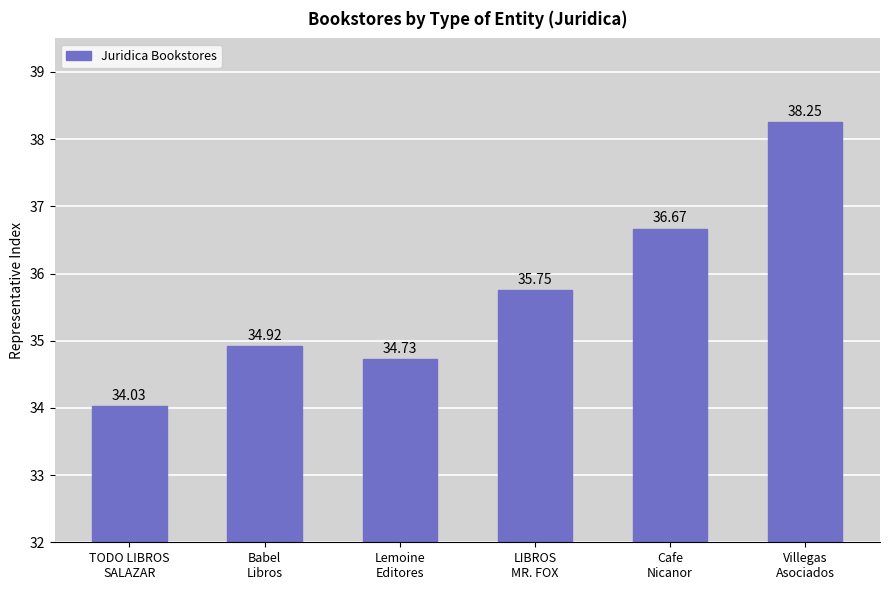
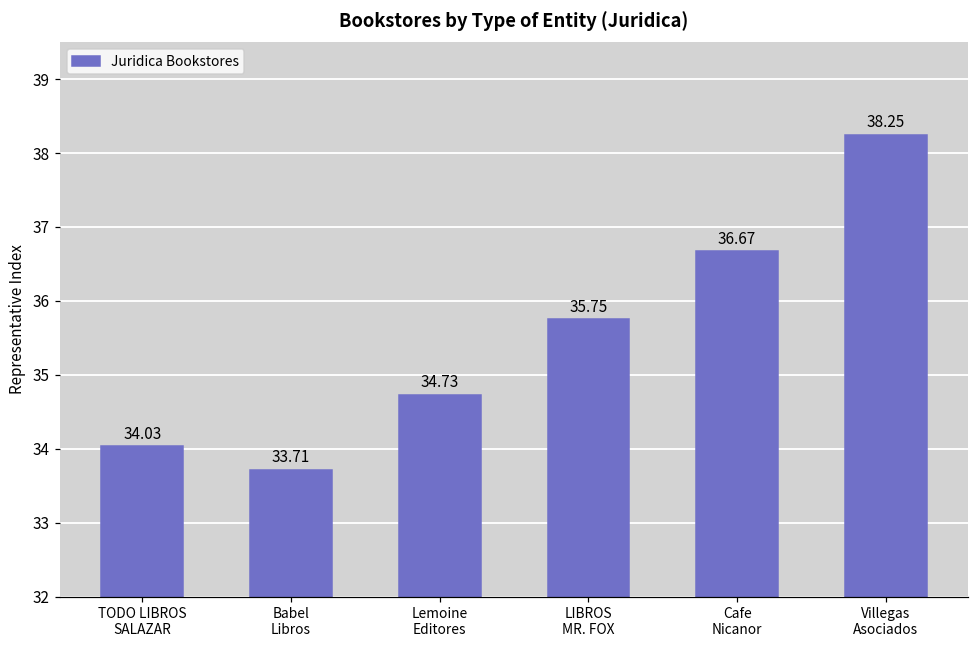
Babel Libros: 34.92 -> 33.71
